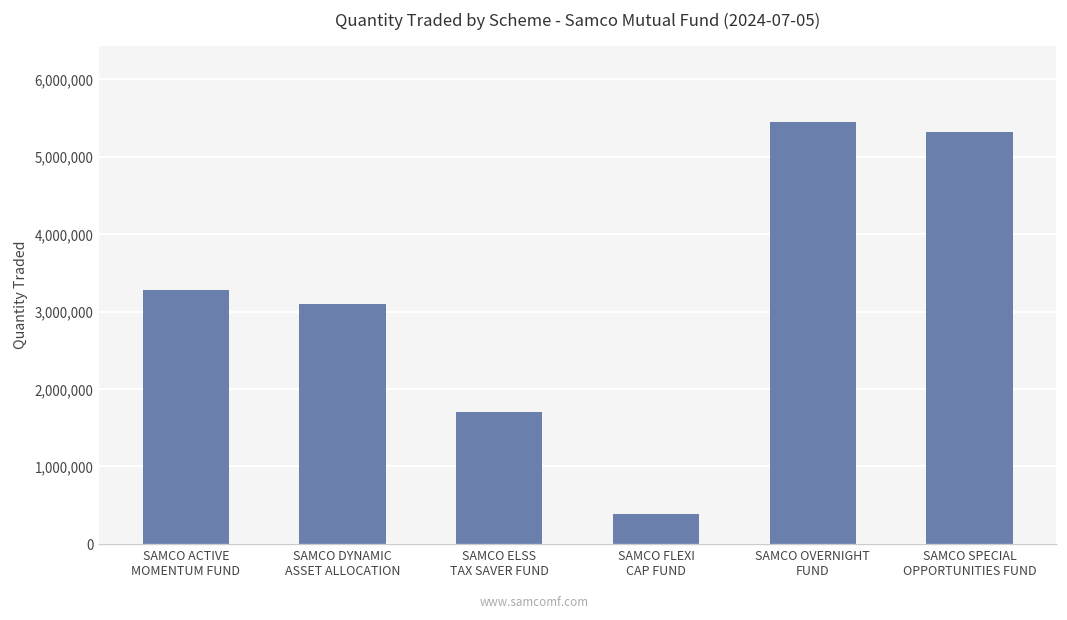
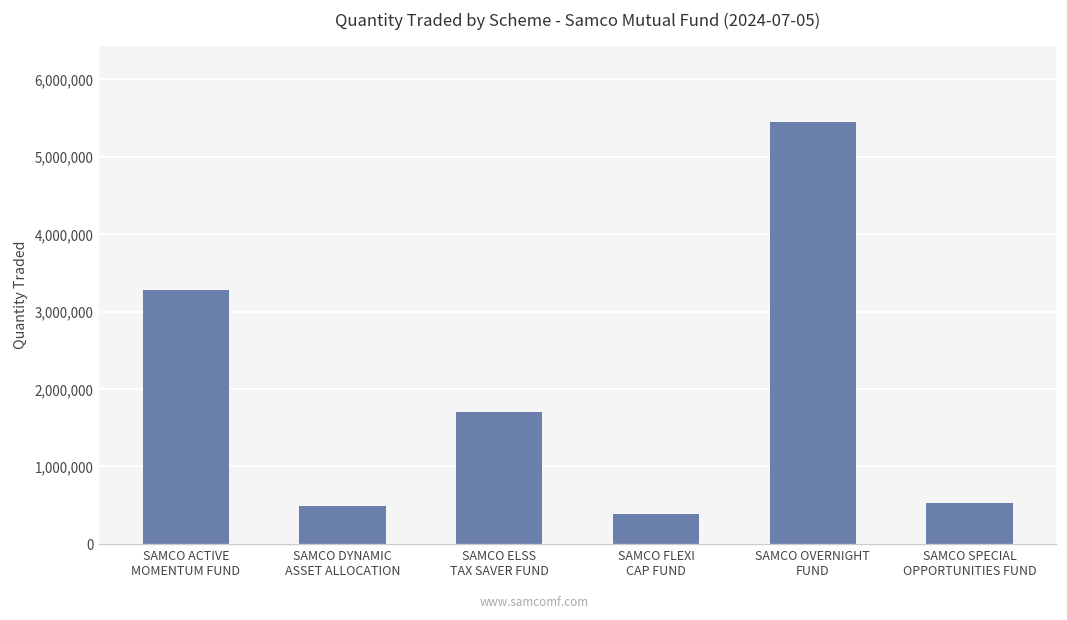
SAMCO DYNAMIC ASSET ALLOCATION: 3,100,000 -> 500,000
SAMCO SPECIAL OPPORTUNITIES FUND: 5,300,000 -> 500,000
